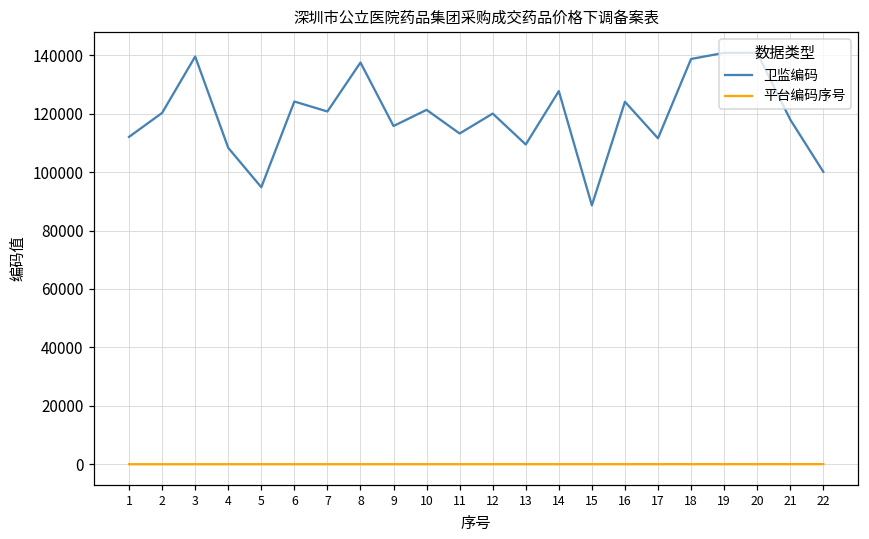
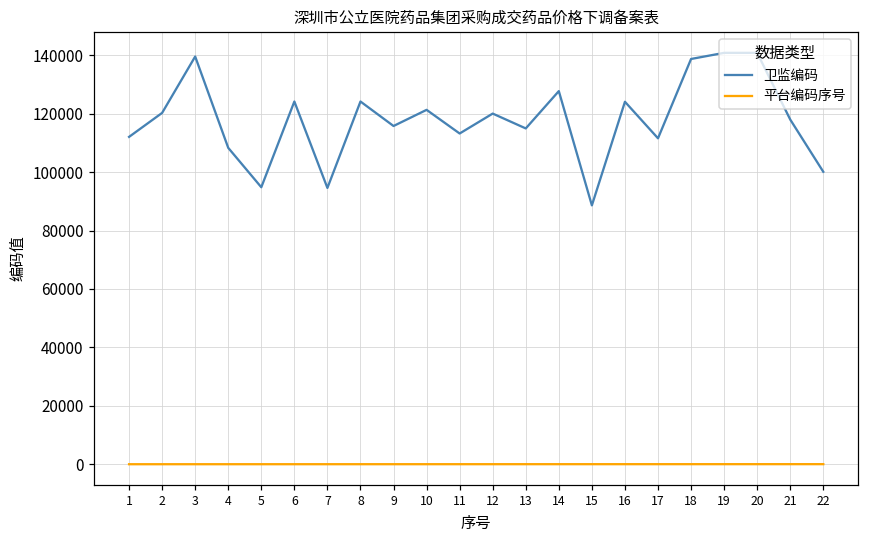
卫监编码, 7: 121000 -> 95000
卫监编码, 8: 138000 -> 124000
卫监编码, 13: 109000 -> 115000
